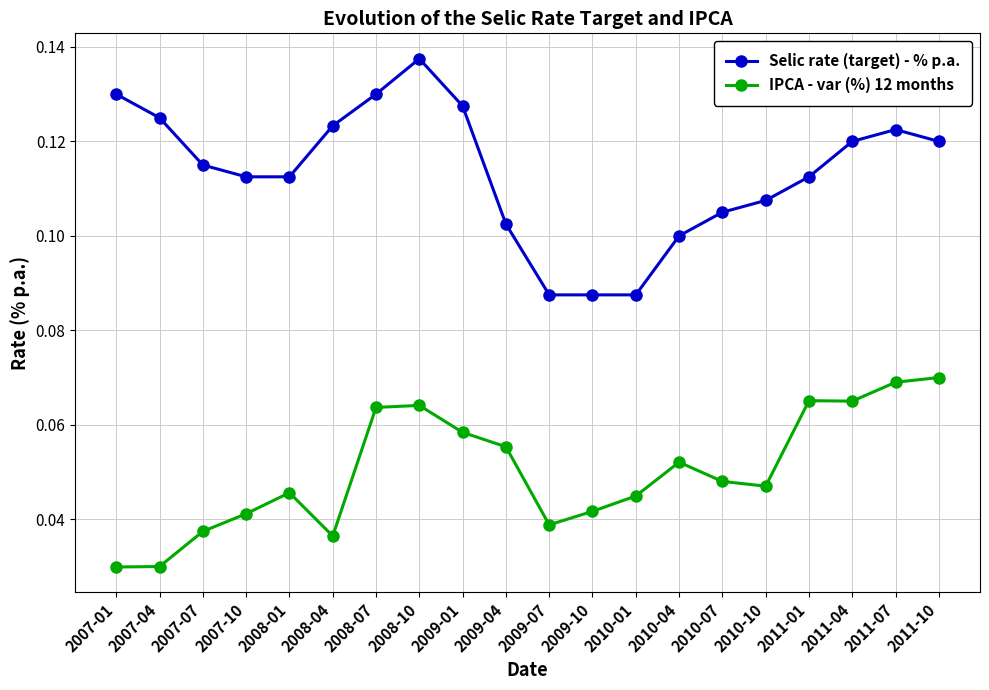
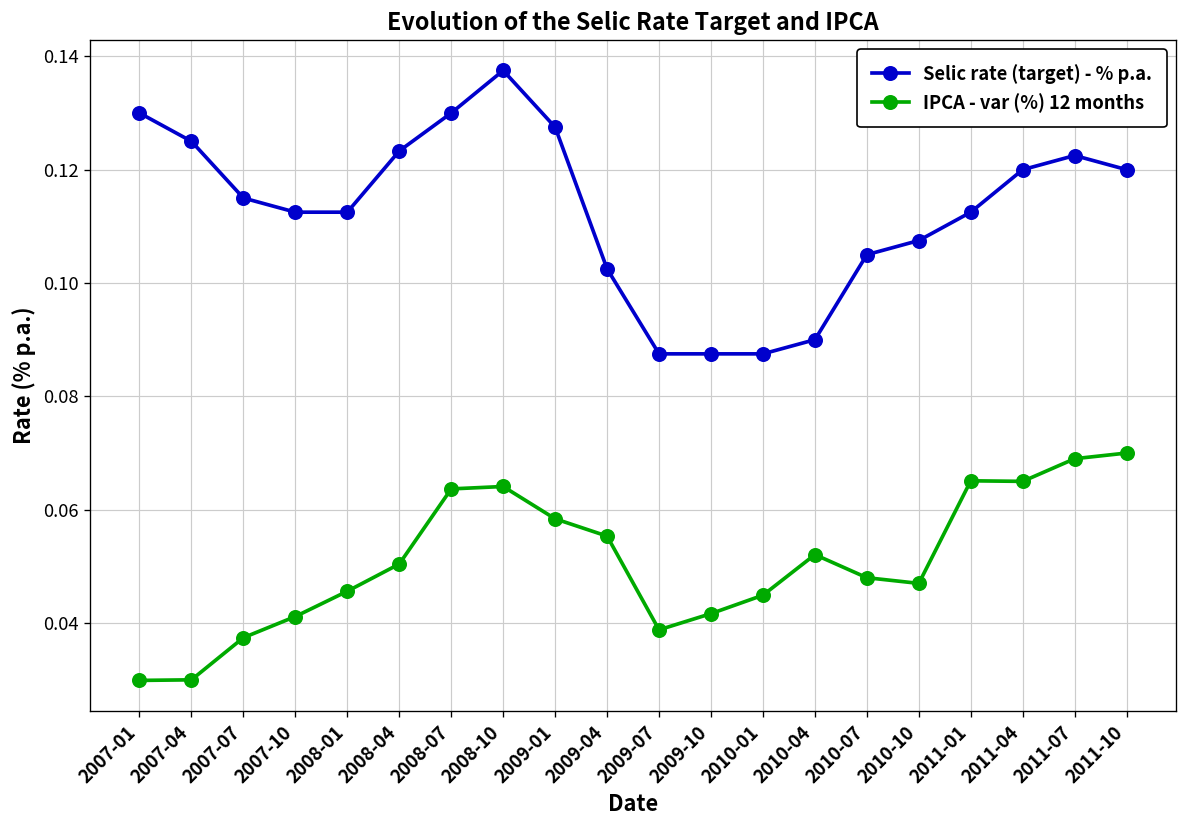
IPCA - var (%) 12 months, 2008-04: 0.036 -> 0.050
Selic rate (target) - % p.a., 2010-04: 0.10 -> 0.09
